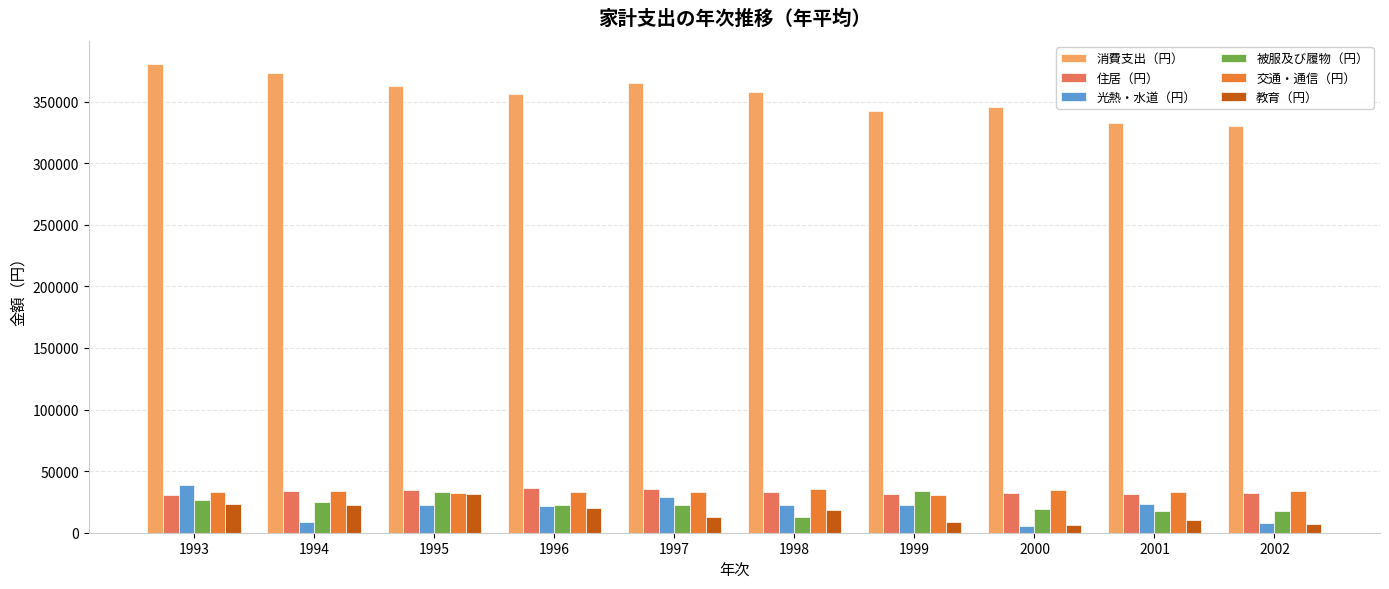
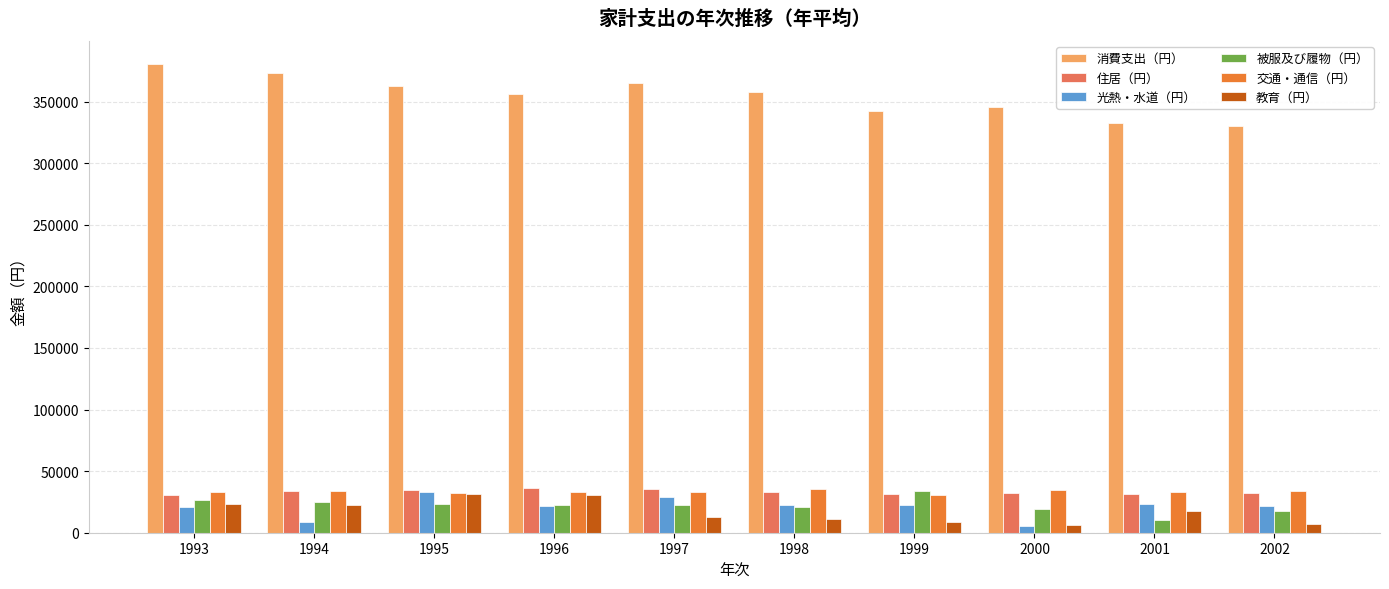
光熱・水道（円）, 1993: 39000 -> 21000
光熱・水道（円）, 1995: 22000 -> 33000
被服及び履物（円）, 1995: 33000 -> 24000
教育（円）, 1996: 20000 -> 30000
被服及び履物（円）, 1998: 13000 -> 21000
教育（円）, 1998: 19000 -> 11000
被服及び履物（円）, 2001: 18000 -> 10000
教育（円）, 2001: 10000 -> 18000
光熱・水道（円）, 2002: 8000 -> 22000
